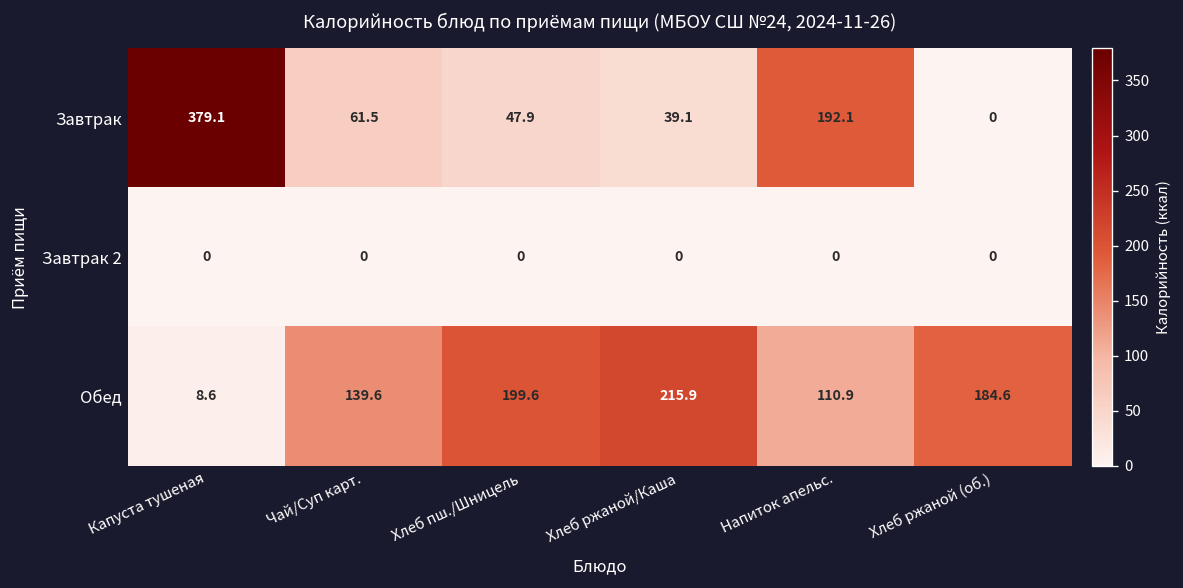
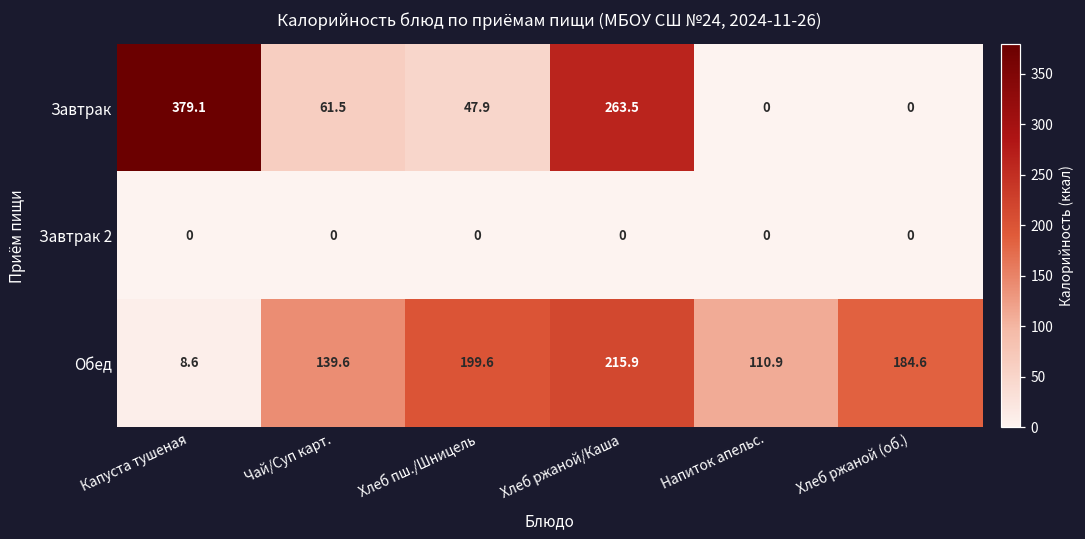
Завтрак, Хлеб ржаной/Каша: 39.1 -> 263.5
Завтрак, Напиток апельс.: 192.1 -> 0
